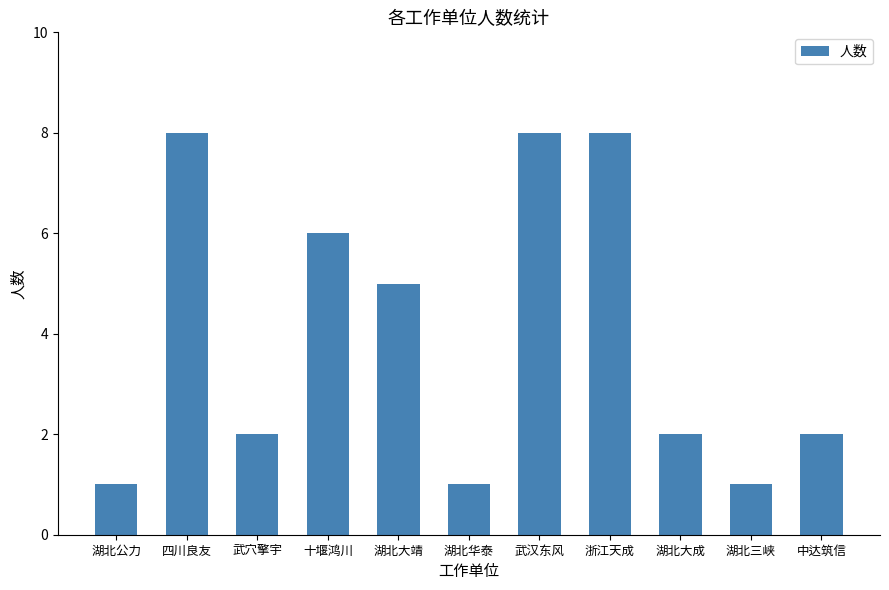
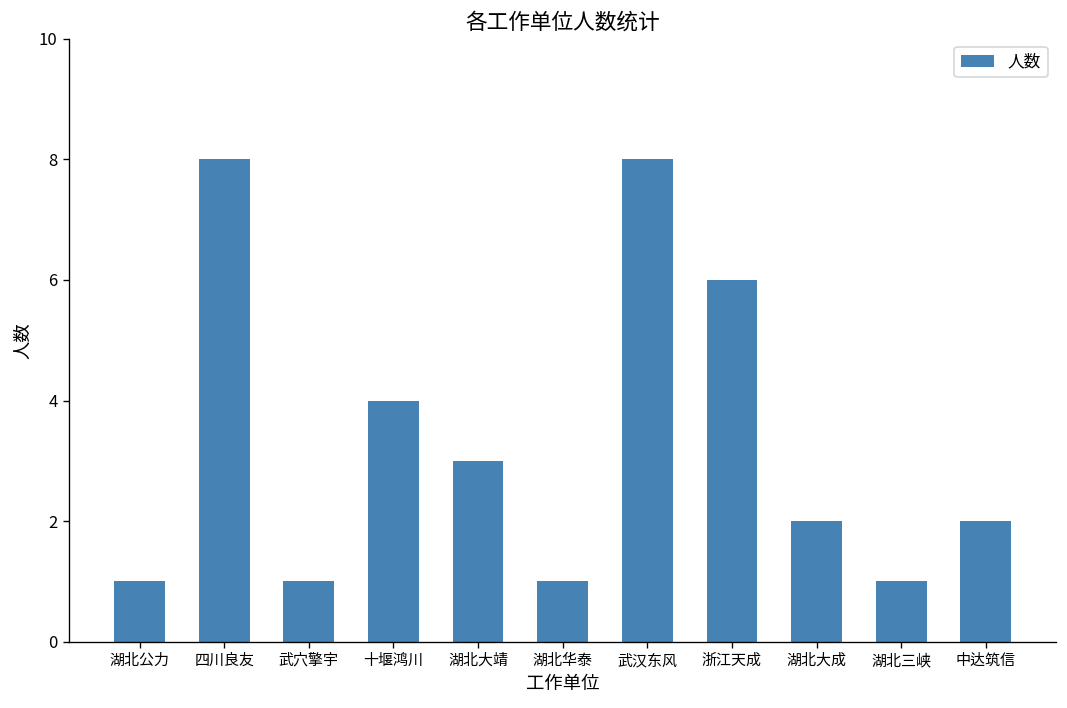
武穴擎宇: 2 -> 1
十堰鸿川: 6 -> 4
湖北大靖: 5 -> 3
浙江天成: 8 -> 6
